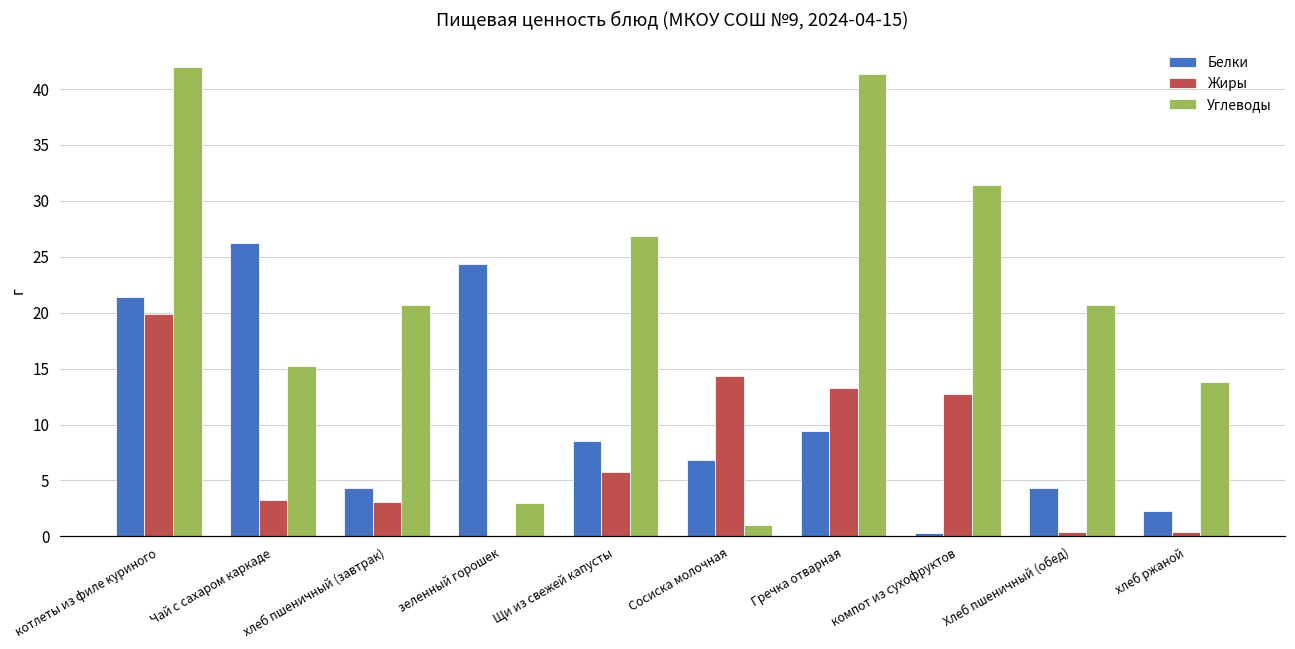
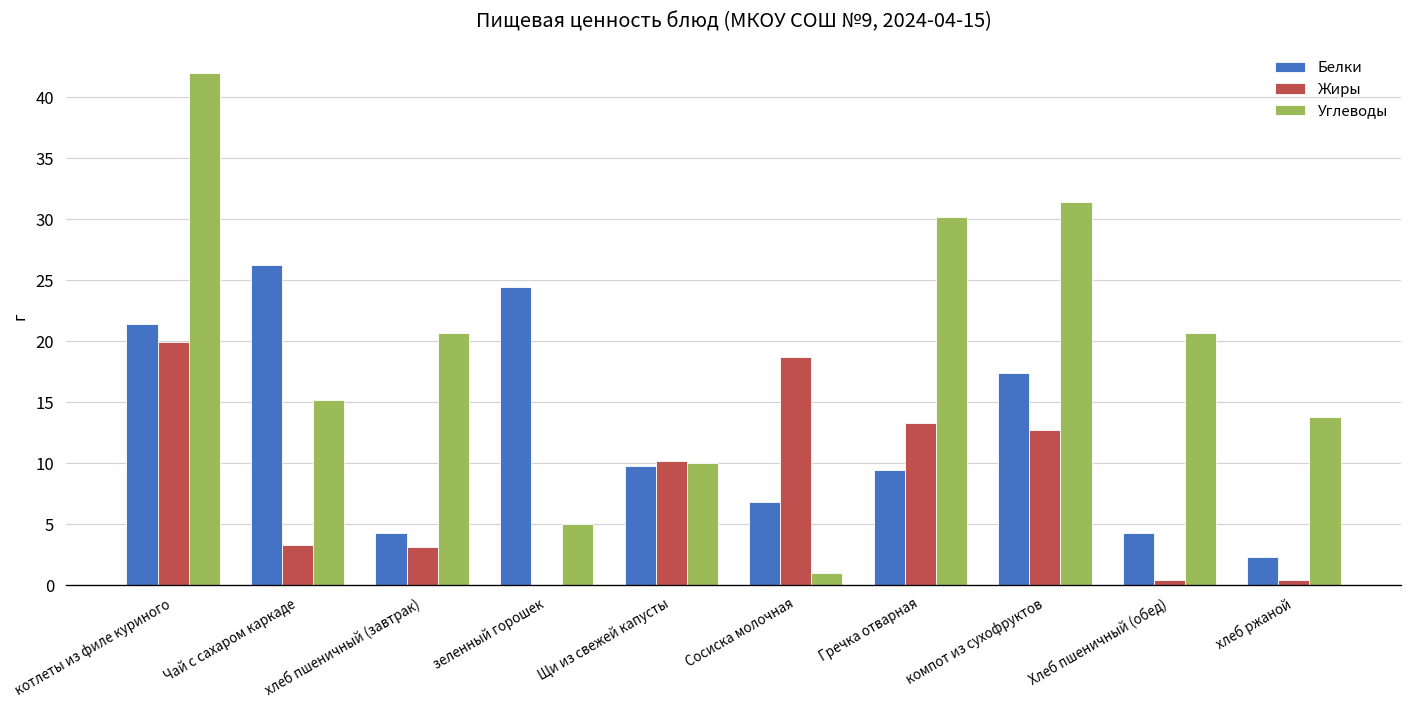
Углеводы, зеленный горошек: 3 -> 5
Белки, Щи из свежей капусты: 8.5 -> 9.8
Жиры, Щи из свежей капусты: 5.8 -> 10.2
Углеводы, Щи из свежей капусты: 26.9 -> 10.0
Жиры, Сосиска молочная: 14.3 -> 18.7
Углеводы, Гречка отварная: 41.3 -> 30.2
Белки, компот из сухофруктов: 0.3 -> 17.4
